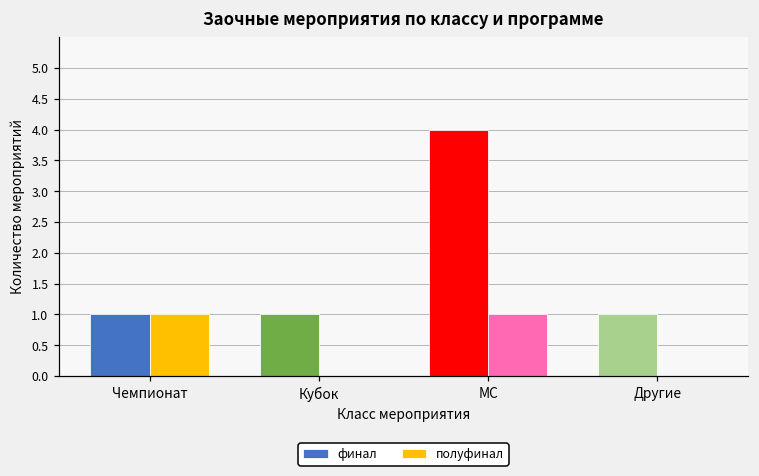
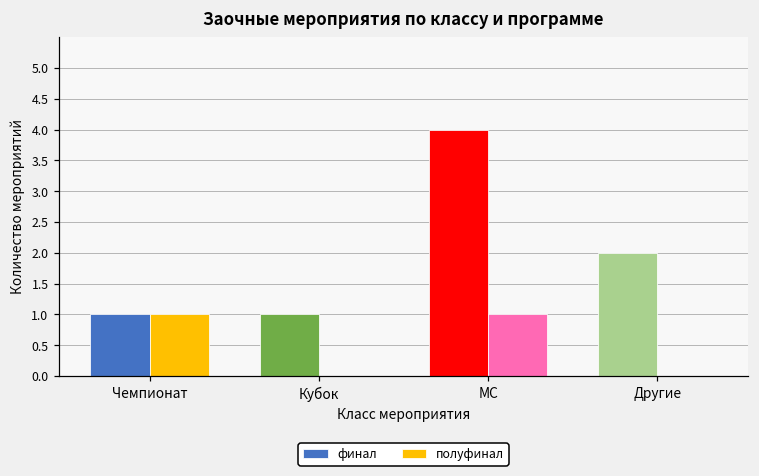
финал, Другие: 1 -> 2
